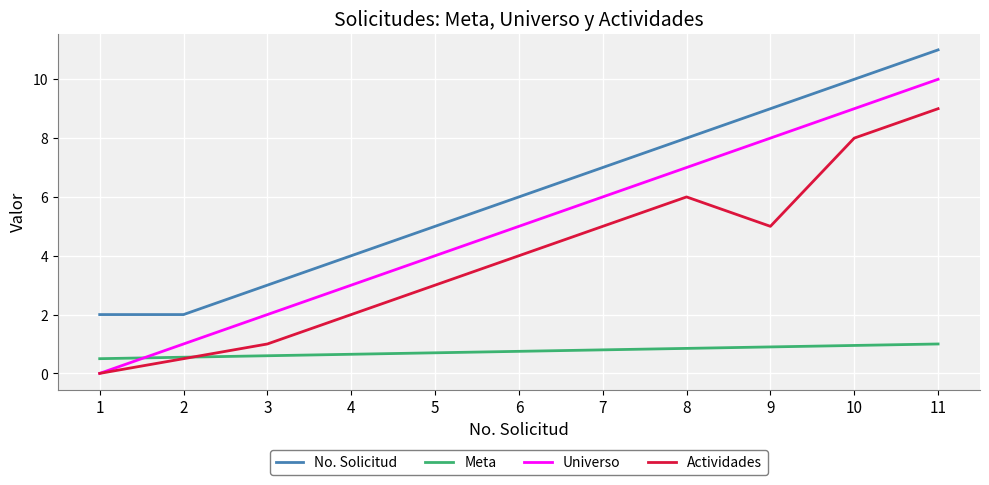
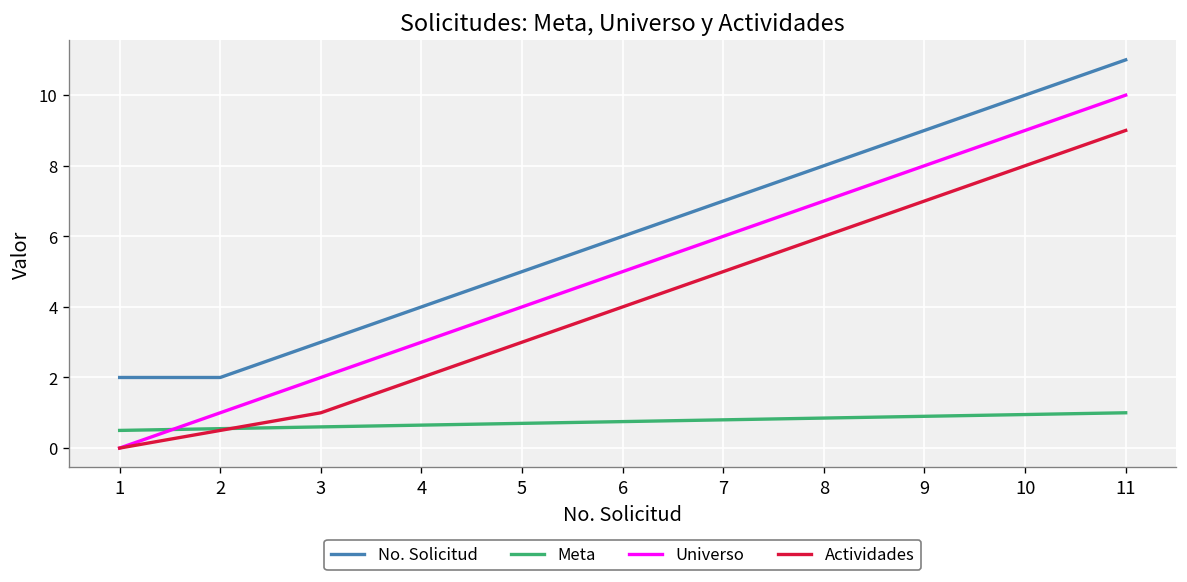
Actividades, 9: 5 -> 7
